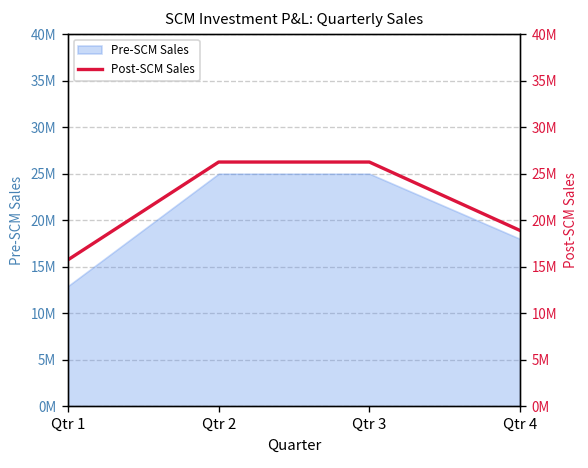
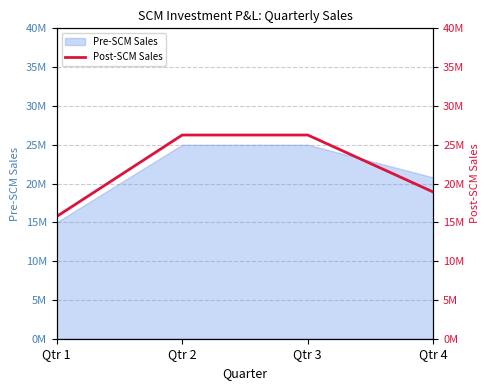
Pre-SCM Sales, Qtr 1: 13000000 -> 15000000
Pre-SCM Sales, Qtr 4: 18000000 -> 21000000
